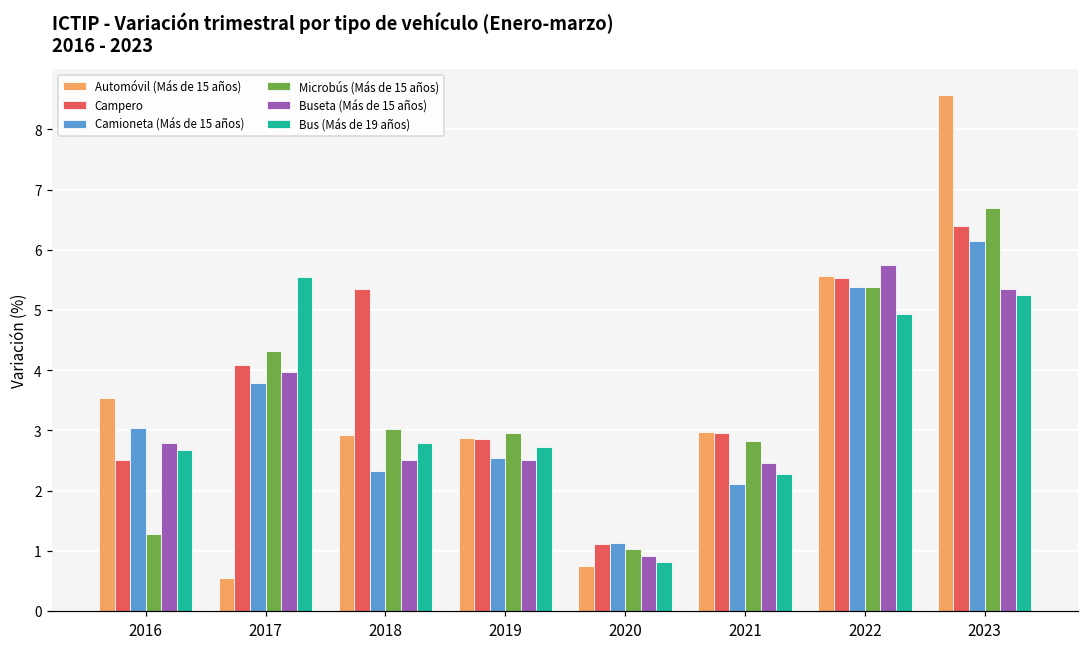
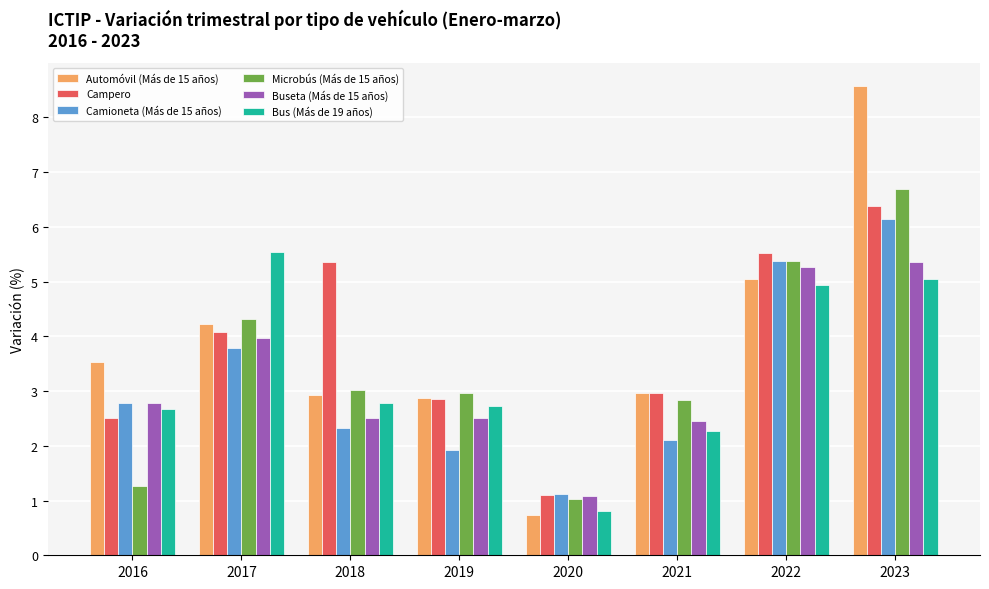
Camioneta (Más de 15 años), 2016: 3.0 -> 2.8
Automóvil (Más de 15 años), 2017: 0.5 -> 4.2
Camioneta (Más de 15 años), 2019: 2.5 -> 1.9
Buseta (Más de 15 años), 2020: 0.9 -> 1.1
Automóvil (Más de 15 años), 2022: 5.6 -> 5.1
Buseta (Más de 15 años), 2022: 5.8 -> 5.3
Bus (Más de 19 años), 2023: 5.2 -> 5.0
